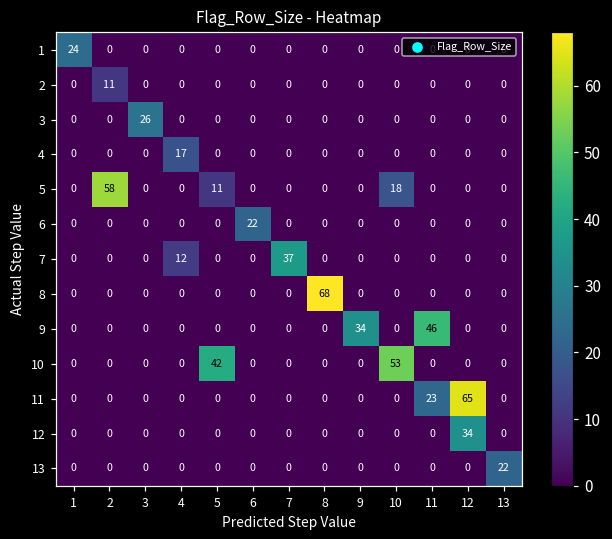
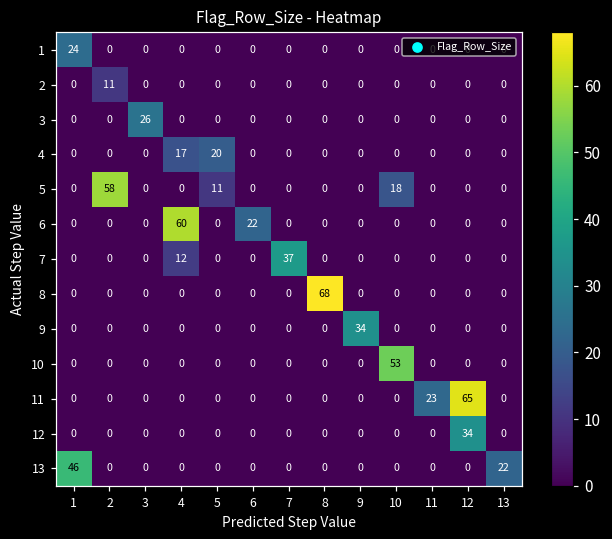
4, 5: 0 -> 20
6, 4: 0 -> 60
9, 11: 46 -> 0
10, 5: 42 -> 0
13, 1: 0 -> 46
